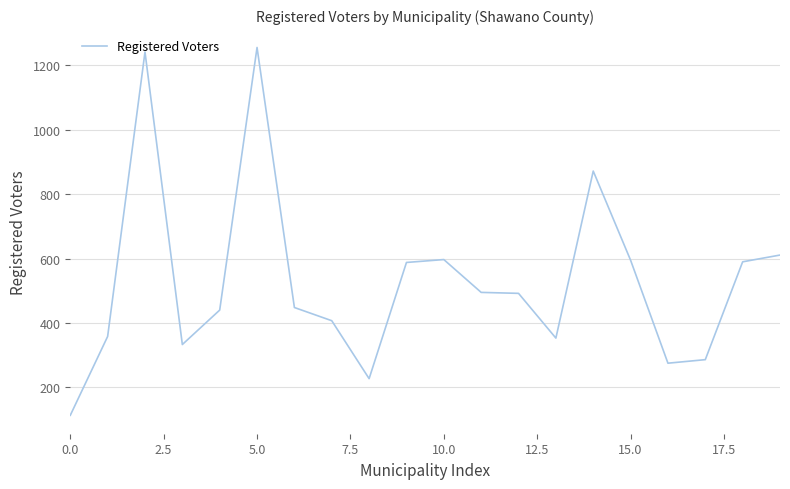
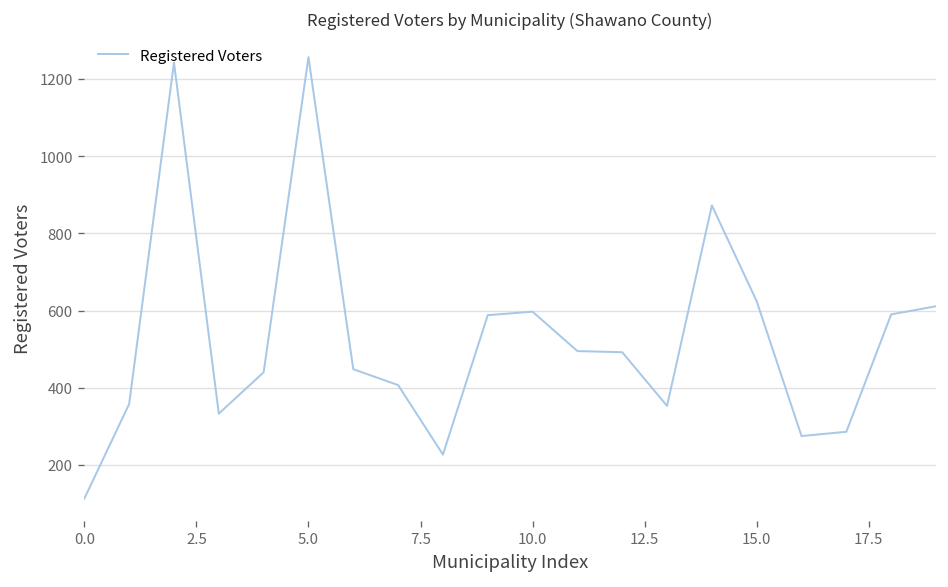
15.0: 600 -> 620
